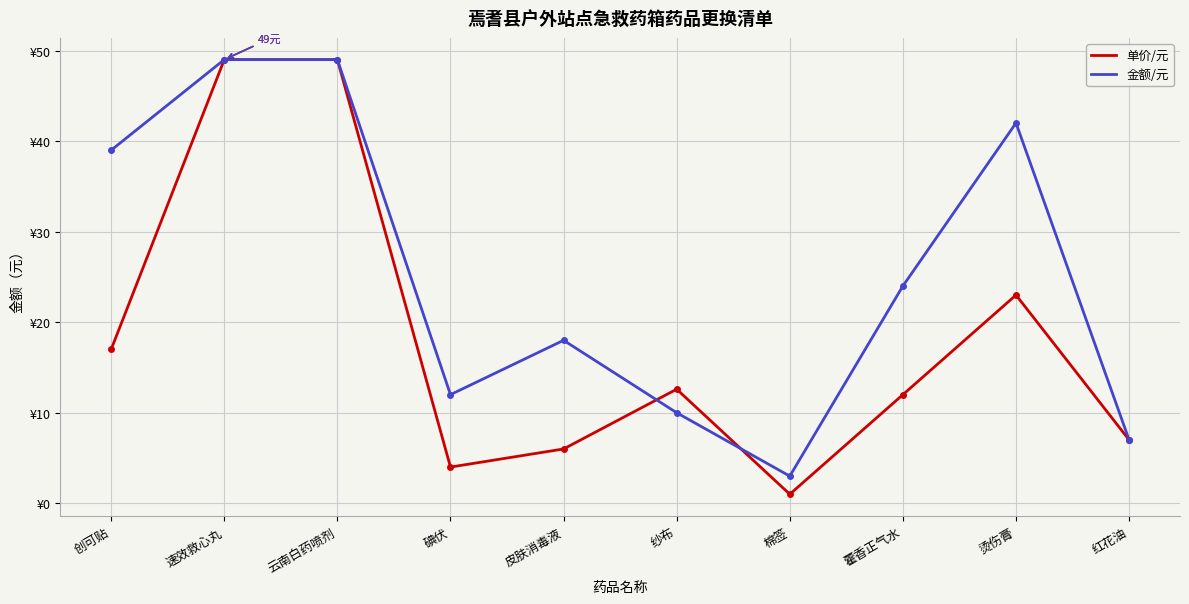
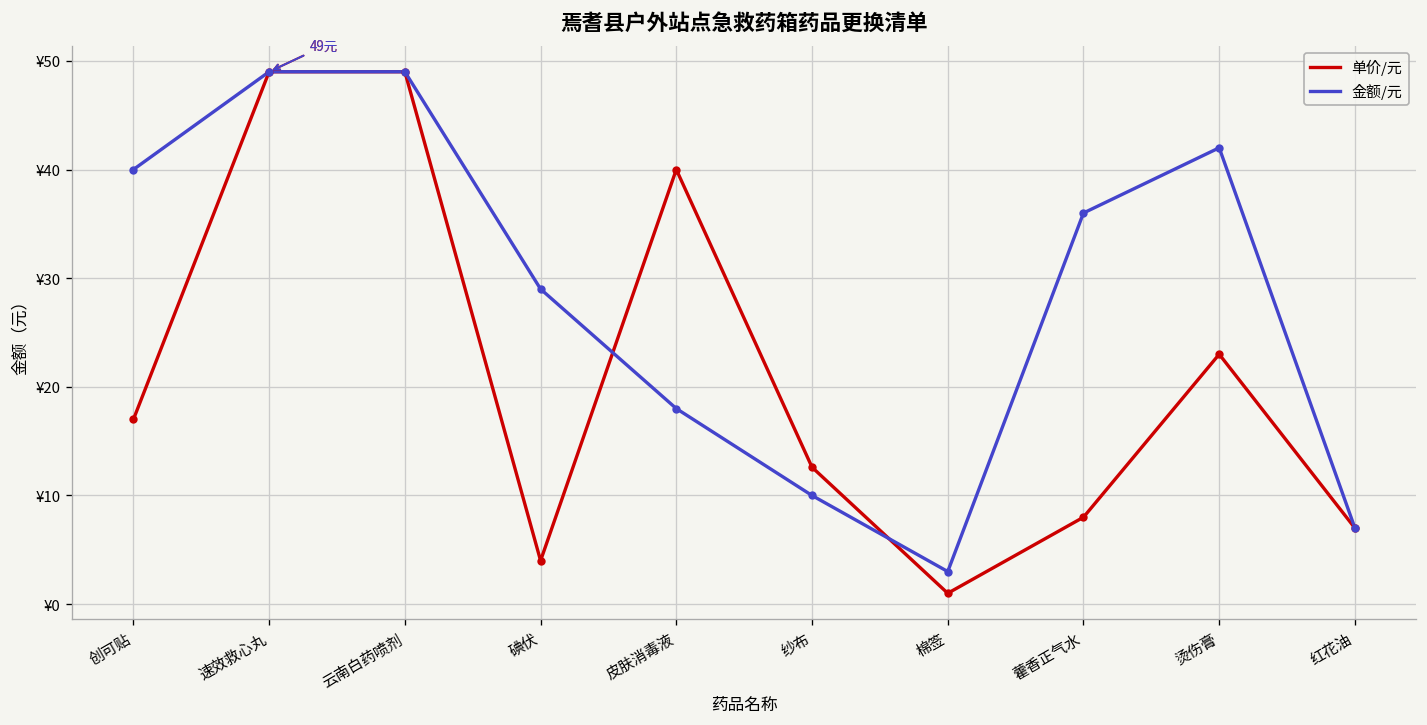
金额/元, 创可贴: ¥39 -> ¥40
金额/元, 碘伏: ¥12 -> ¥29
单价/元, 皮肤消毒液: ¥6 -> ¥40
单价/元, 藿香正气水: ¥12 -> ¥8
金额/元, 藿香正气水: ¥24 -> ¥36
